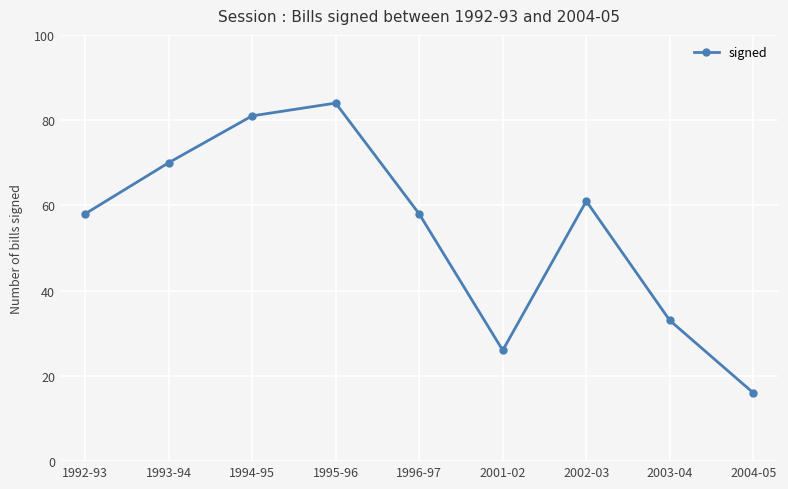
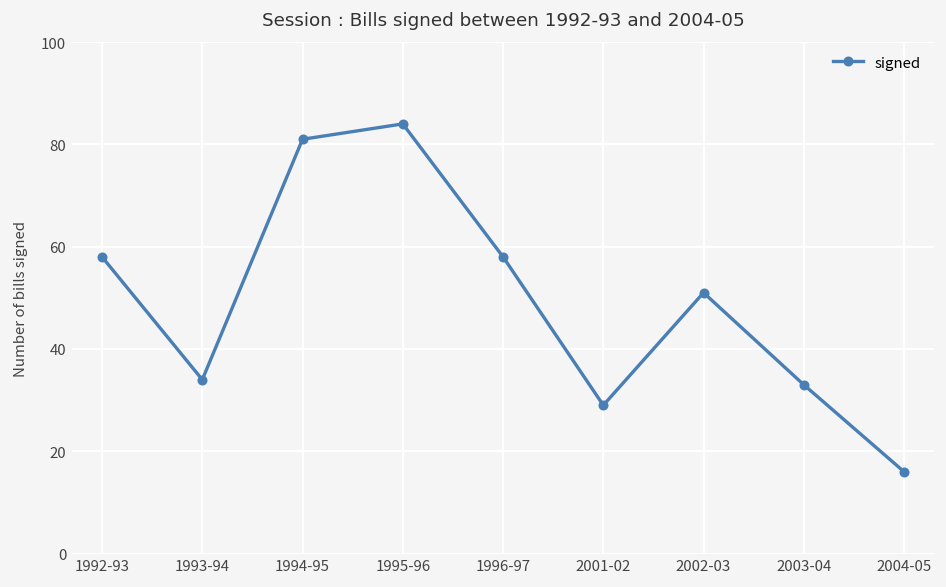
1993-94: 70 -> 34
2001-02: 26 -> 29
2002-03: 61 -> 51
